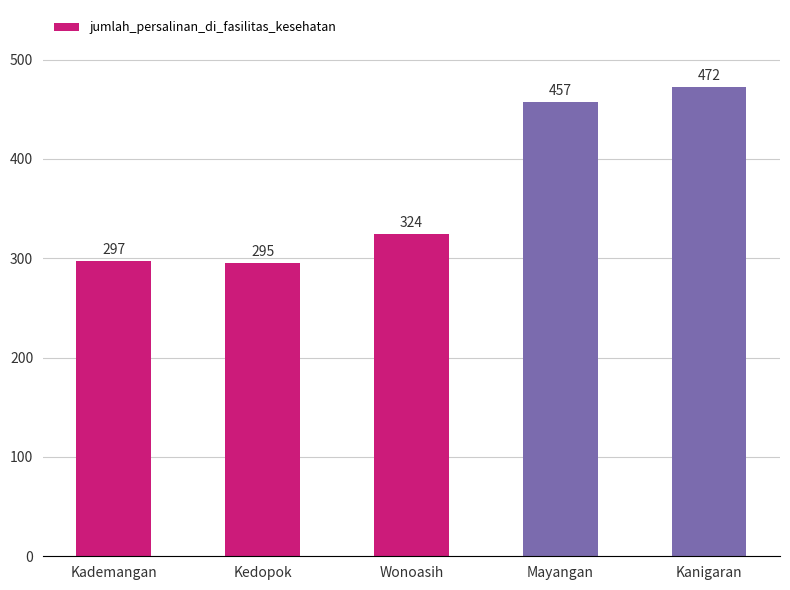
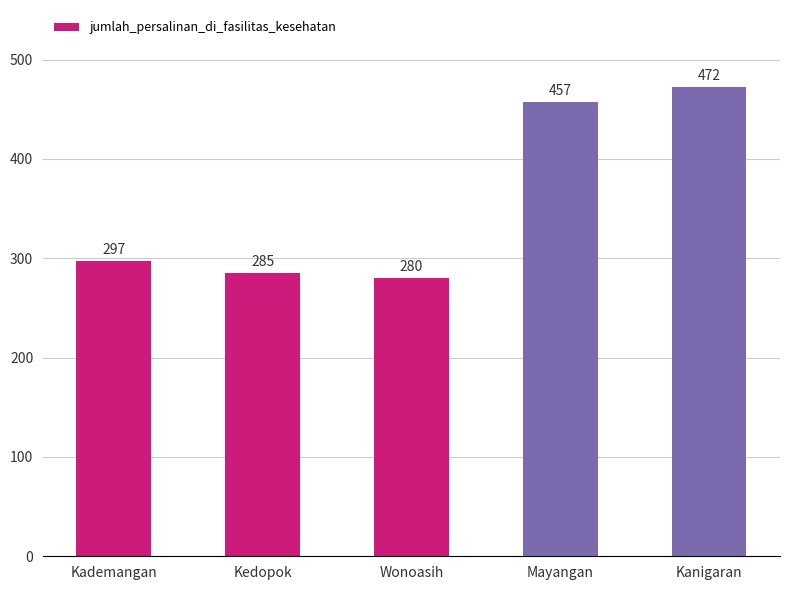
Kedopok: 295 -> 285
Wonoasih: 324 -> 280
